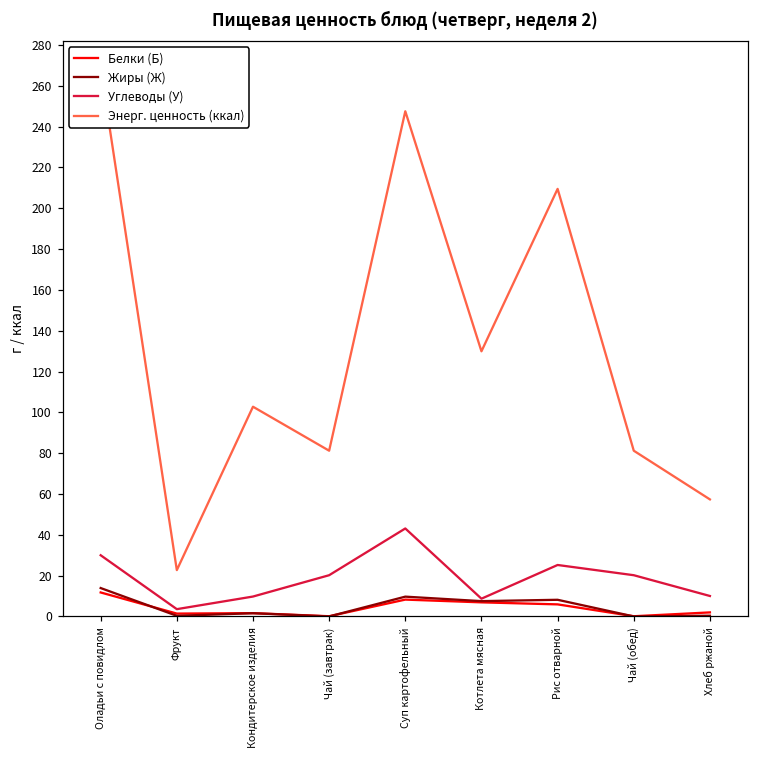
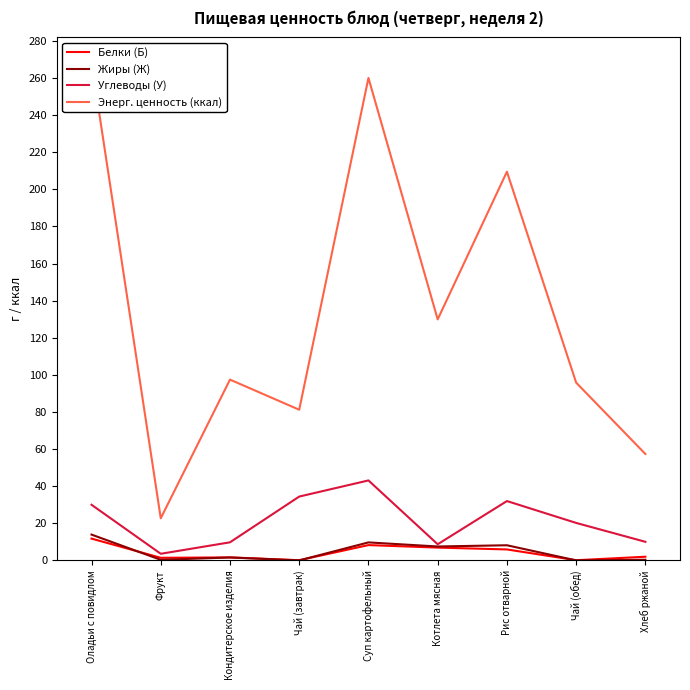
Энерг. ценность (ккал), Кондитерское изделия: 103 -> 97
Углеводы (У), Чай (завтрак): 20 -> 34
Энерг. ценность (ккал), Суп картофельный: 248 -> 260
Углеводы (У), Рис отварной: 25 -> 32
Энерг. ценность (ккал), Чай (обед): 81 -> 96
